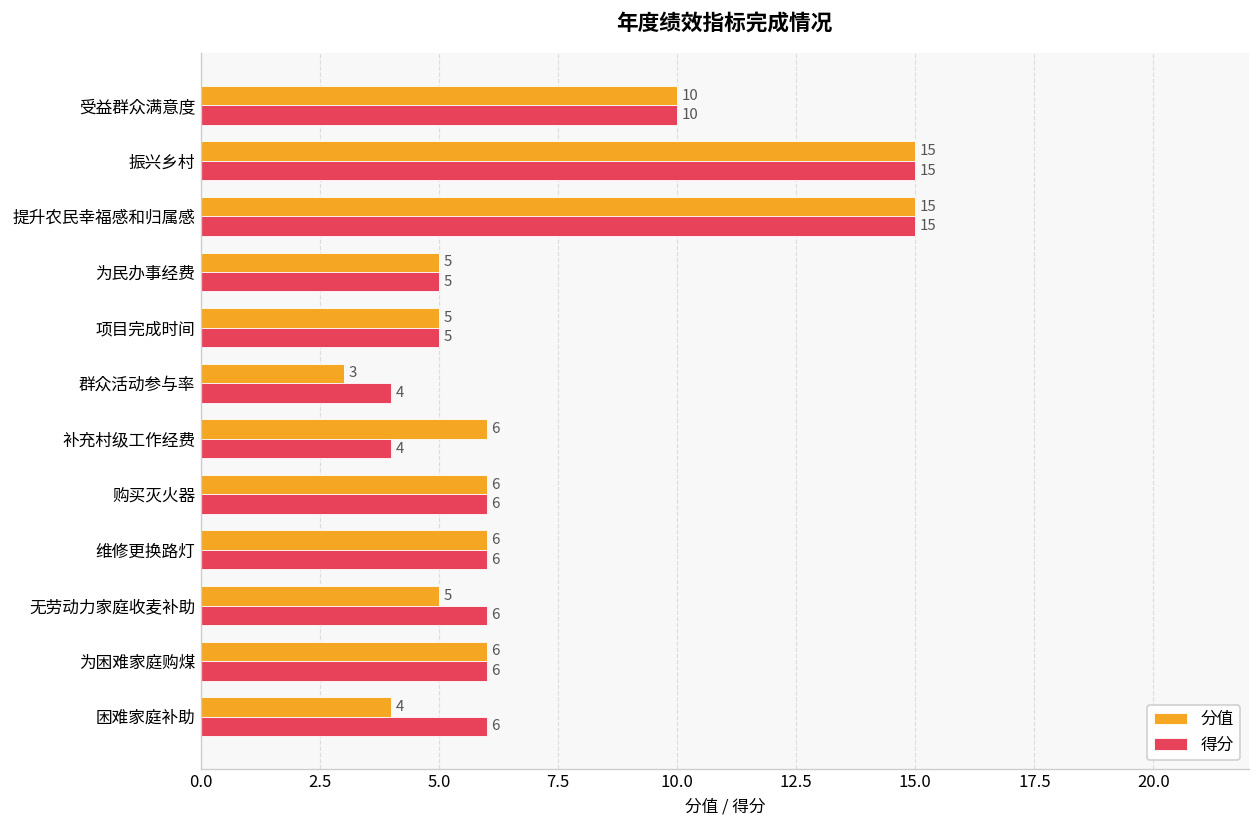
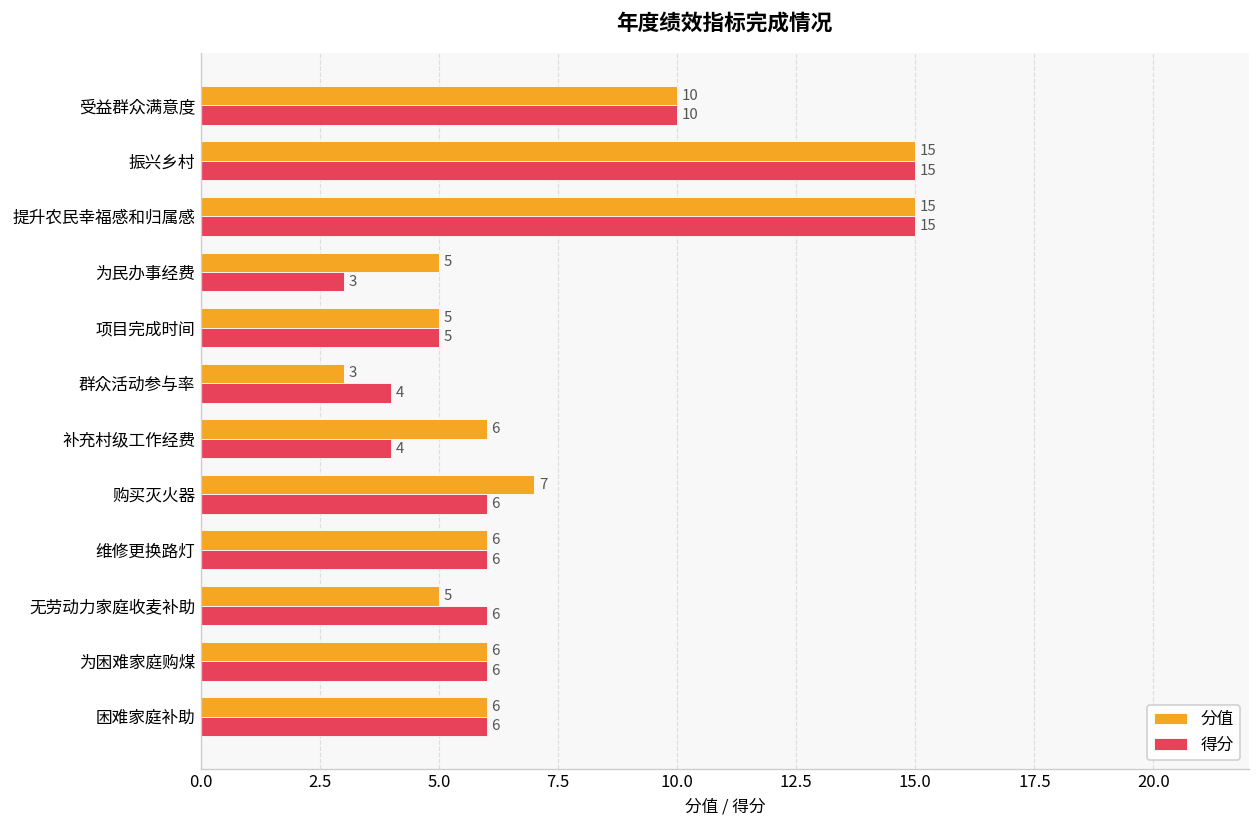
得分, 为民办事经费: 5 -> 3
分值, 购买灭火器: 6 -> 7
分值, 困难家庭补助: 4 -> 6
